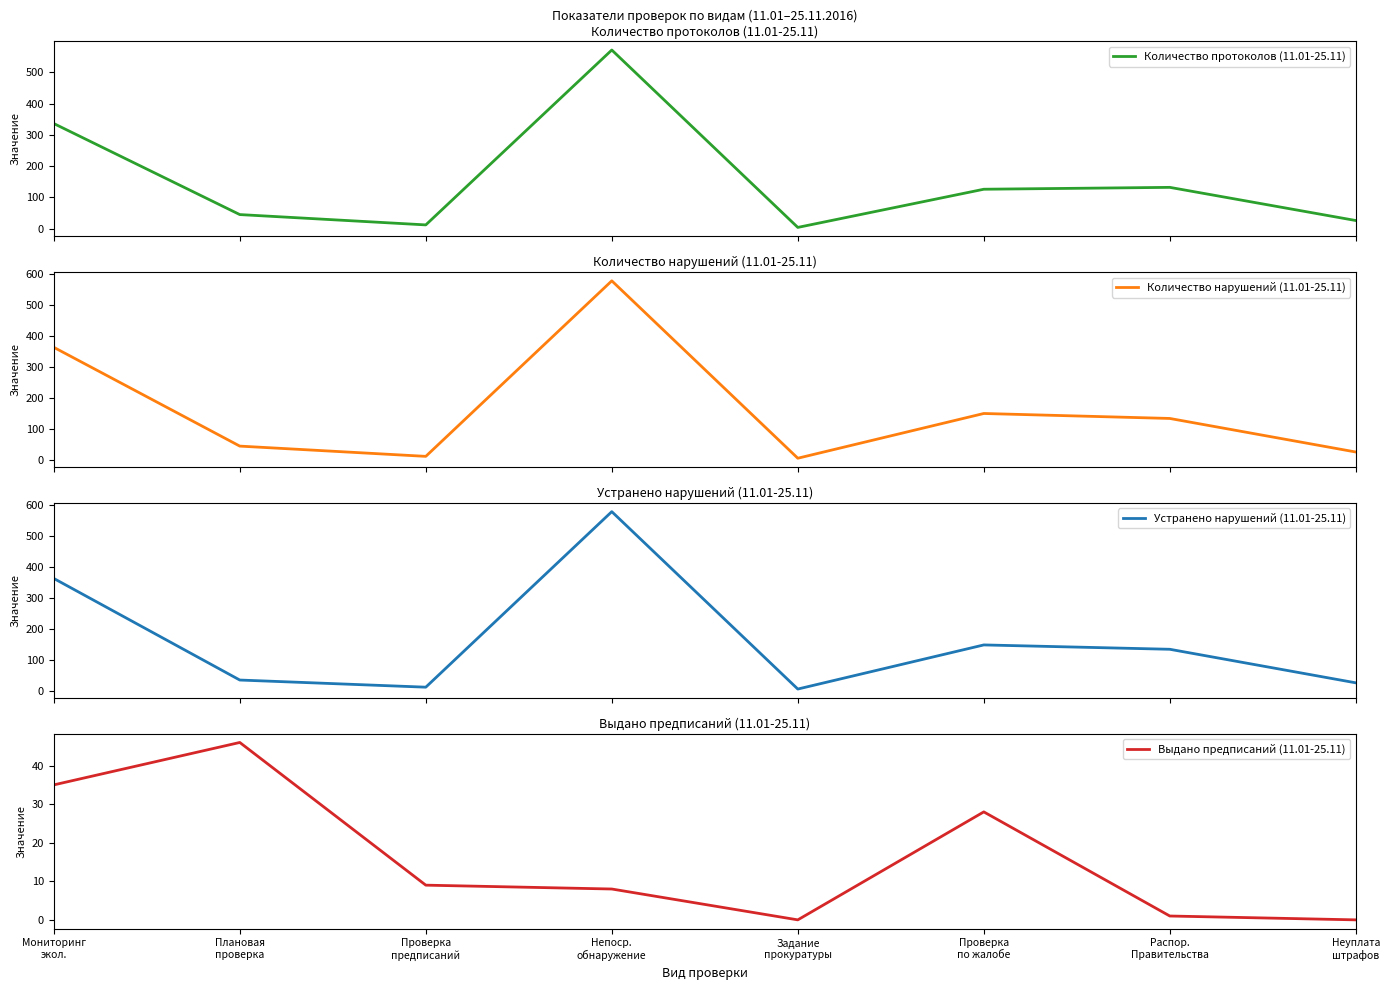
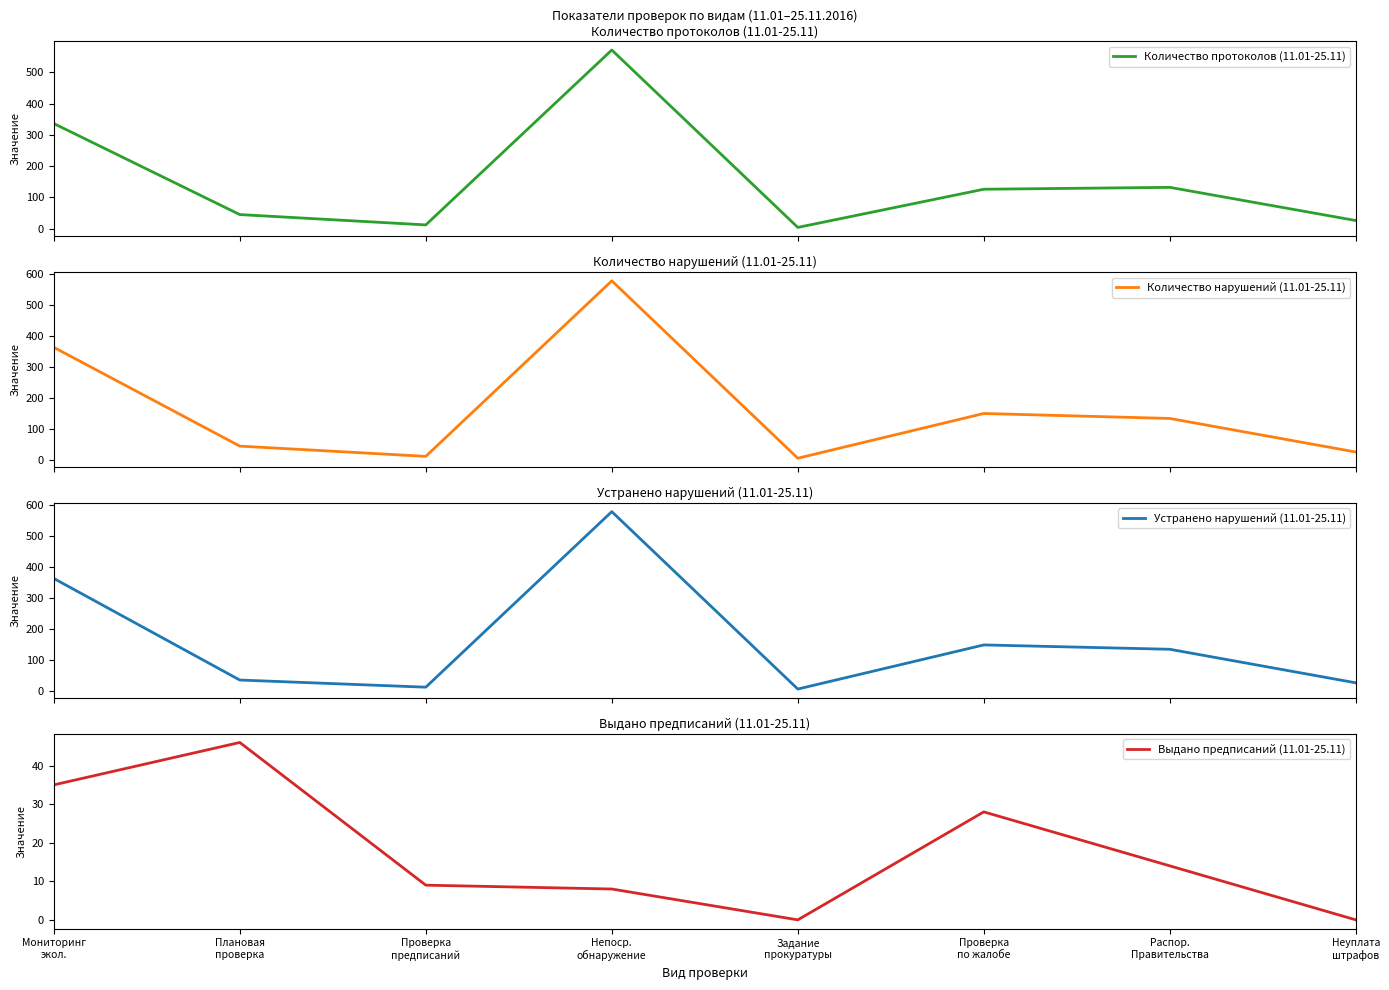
Выдано предписаний (11.01-25.11), Распор. Правительства: 1 -> 14
